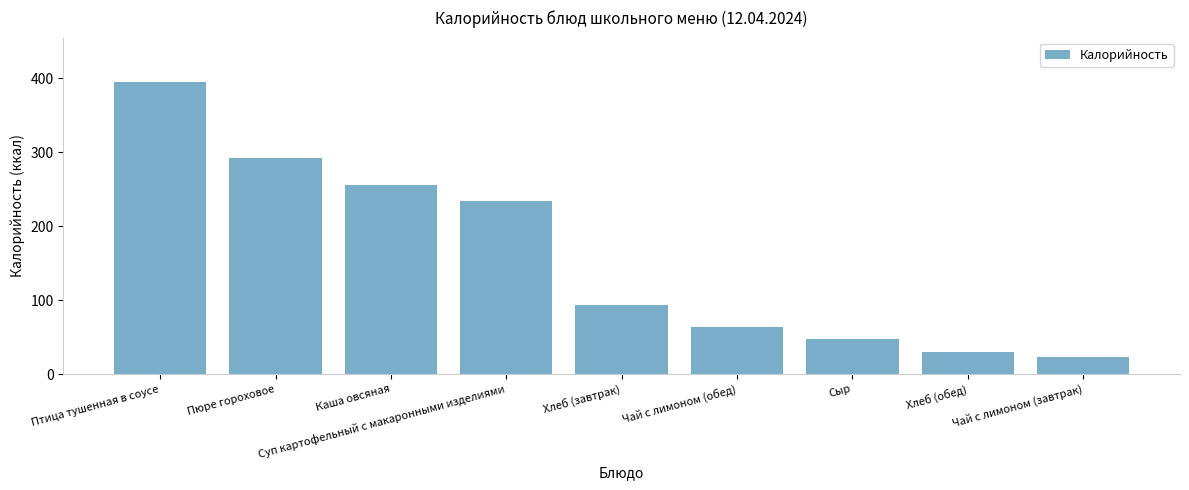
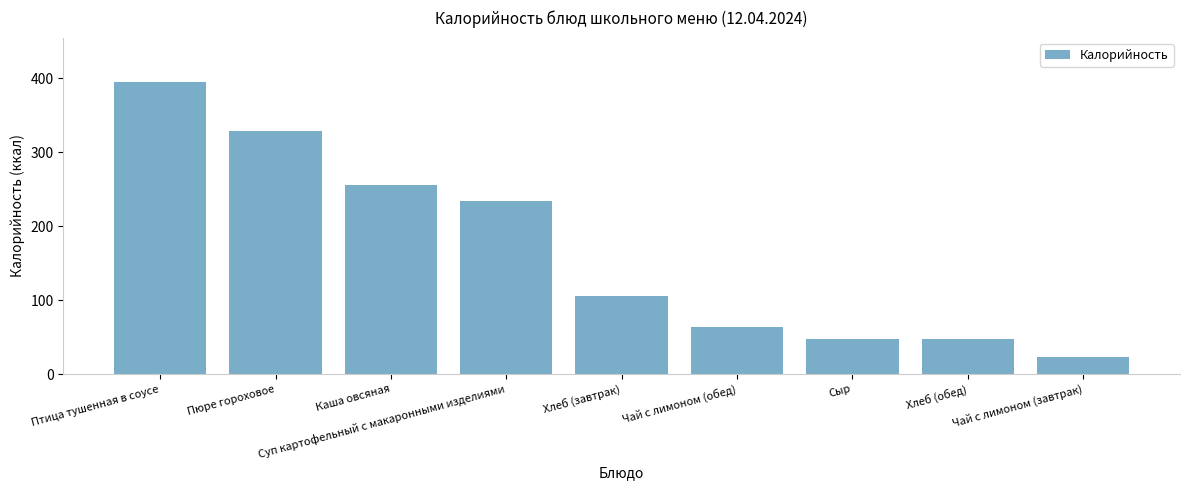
Пюре гороховое: 290 -> 330
Хлеб (завтрак): 90 -> 110
Хлеб (обед): 30 -> 50
